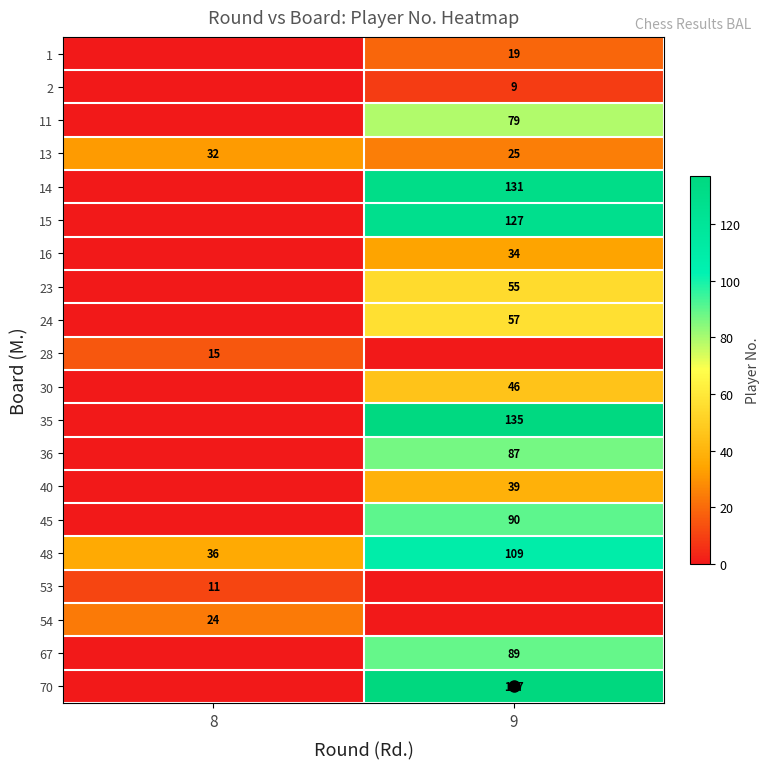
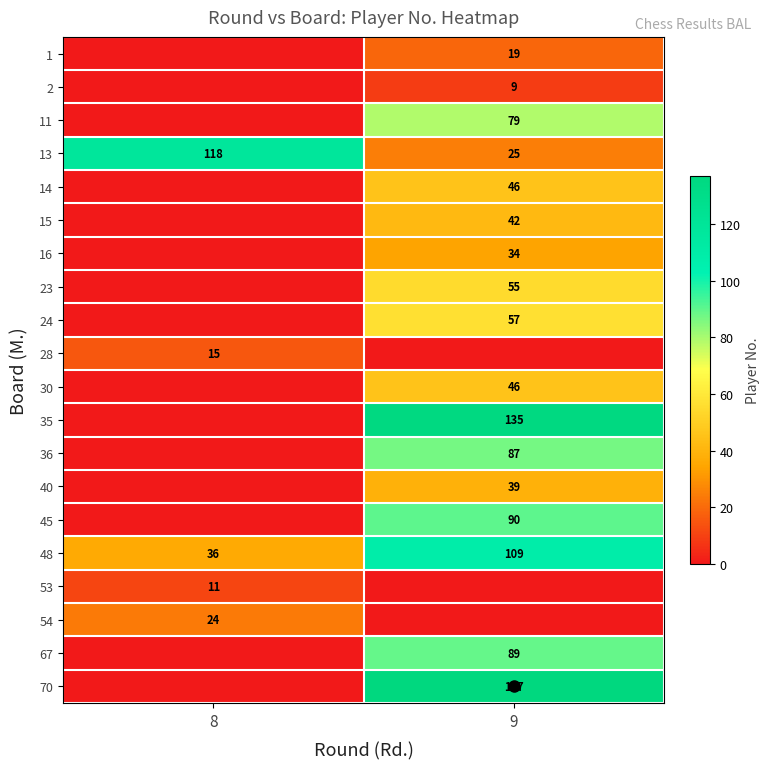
13, 8: 32 -> 118
14, 9: 131 -> 46
15, 9: 127 -> 42
